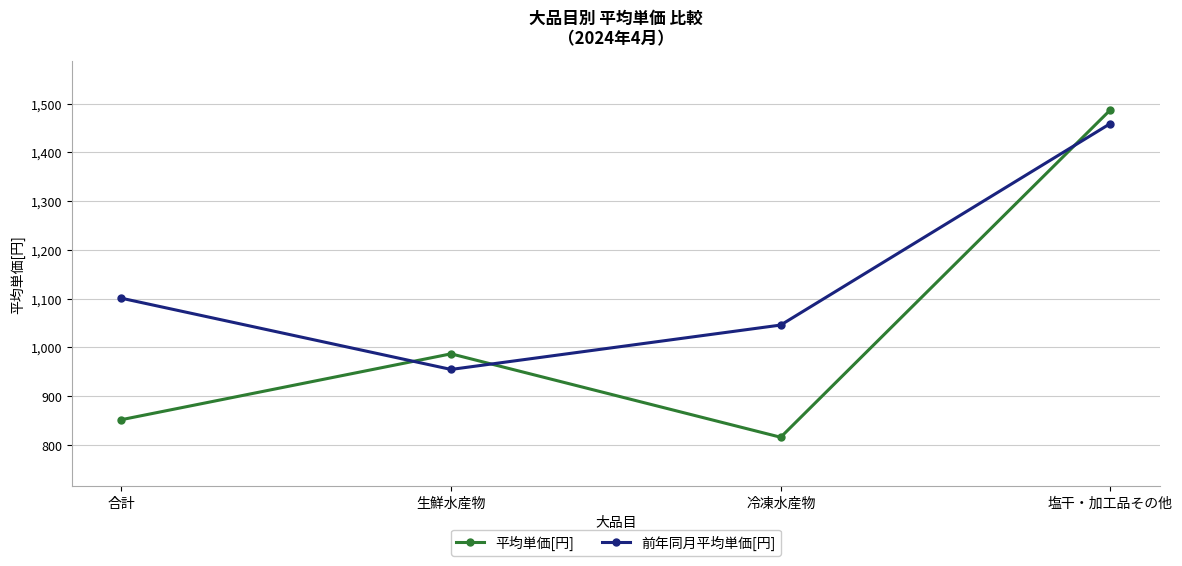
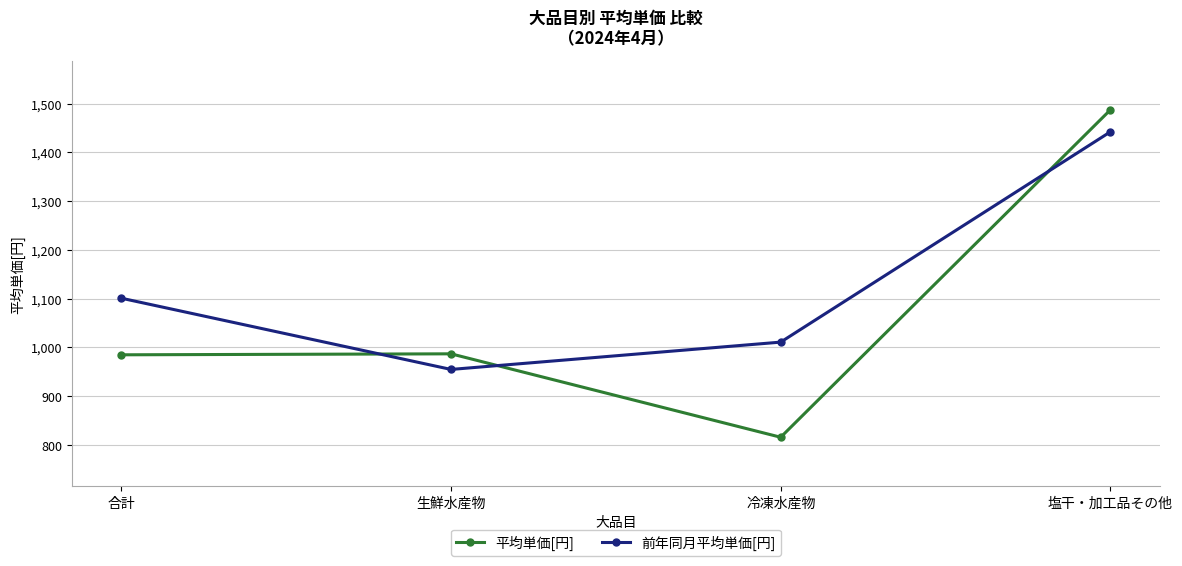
平均単価[円], 合計: 850 -> 990
前年同月平均単価[円], 冷凍水産物: 1,050 -> 1,010
前年同月平均単価[円], 塩干・加工品その他: 1,460 -> 1,440
